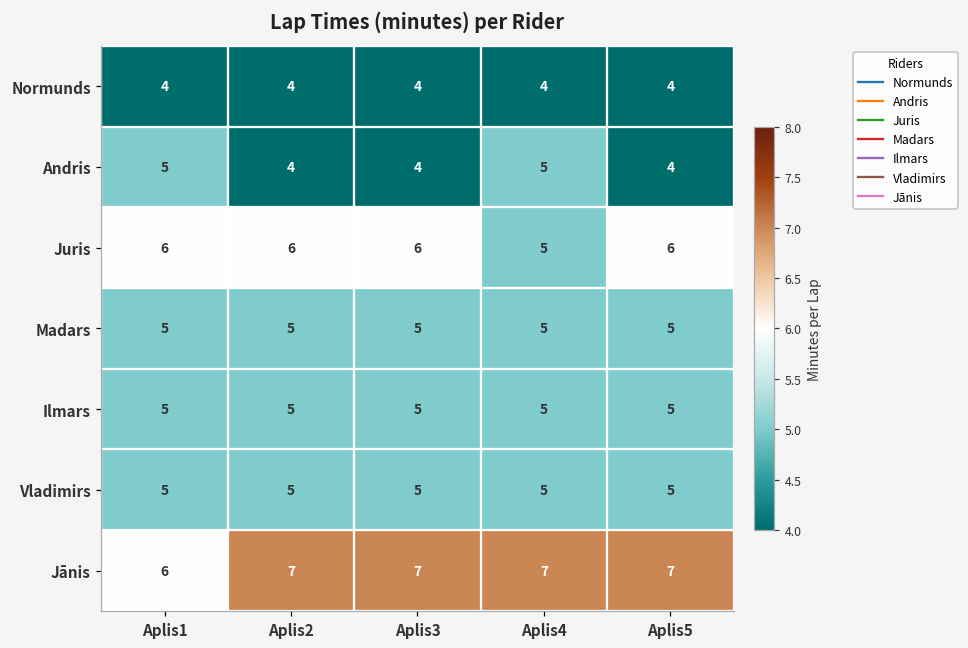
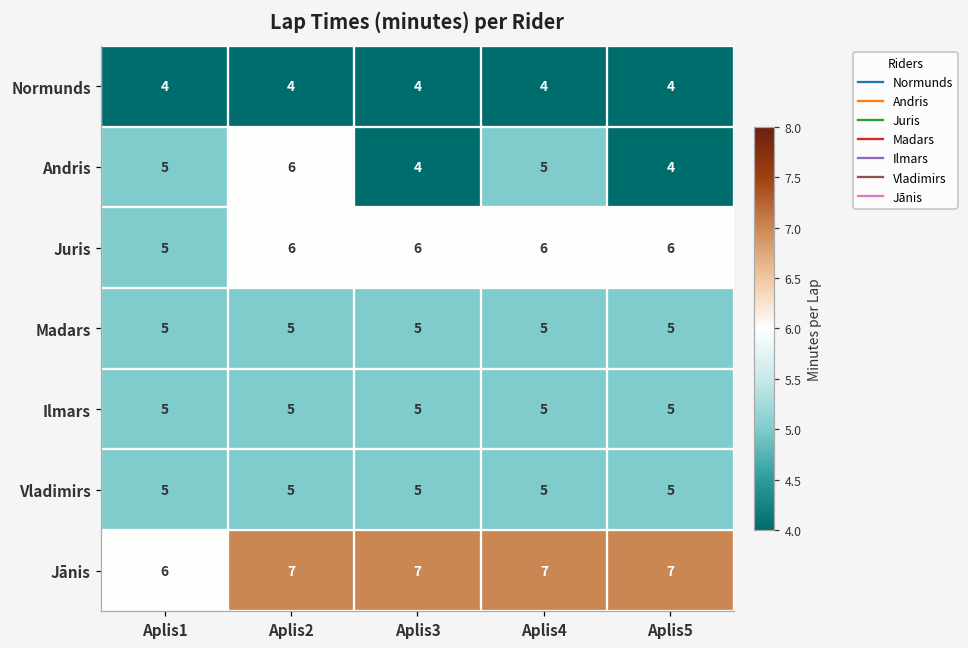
Andris, Aplis2: 4 -> 6
Juris, Aplis1: 6 -> 5
Juris, Aplis4: 5 -> 6
